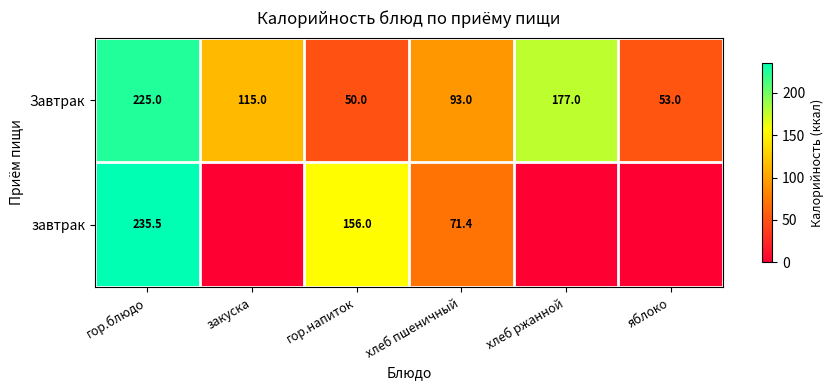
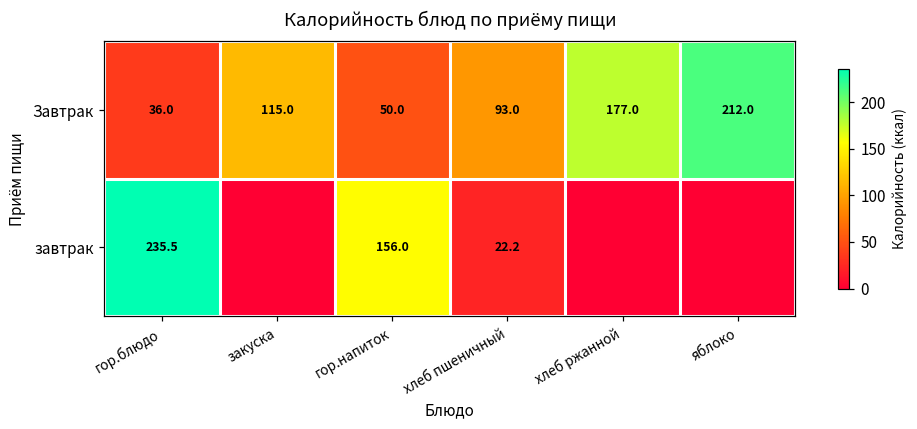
Завтрак, гор.блюдо: 225.0 -> 36.0
Завтрак, яблоко: 53.0 -> 212.0
завтрак, хлеб пшеничный: 71.4 -> 22.2
